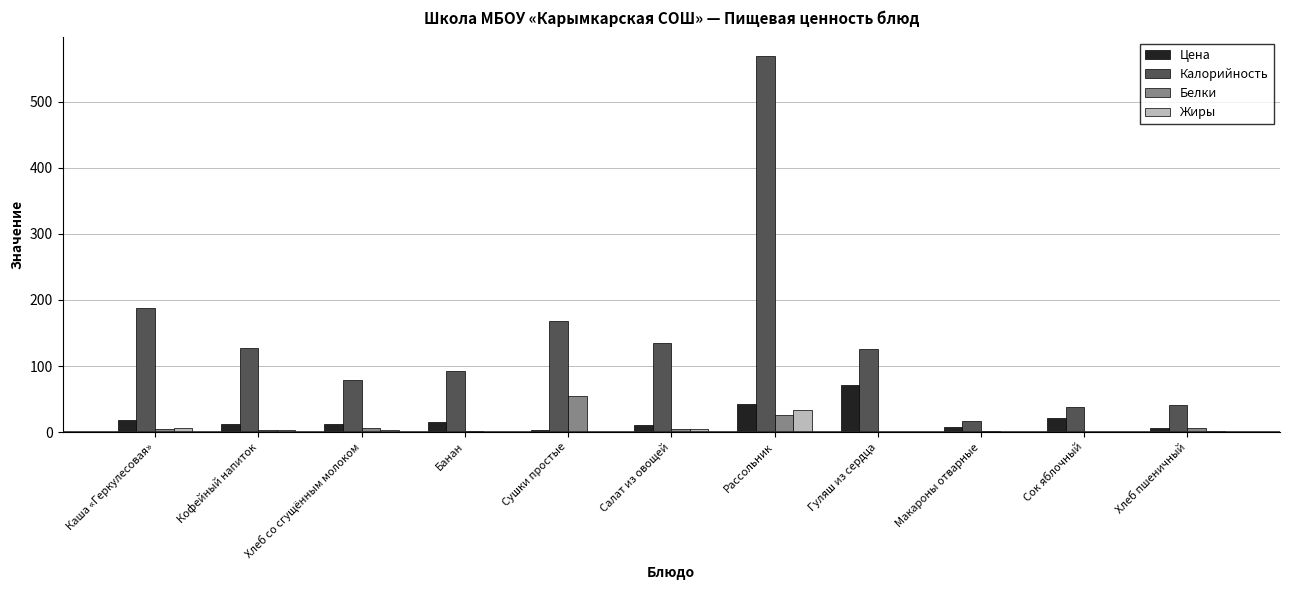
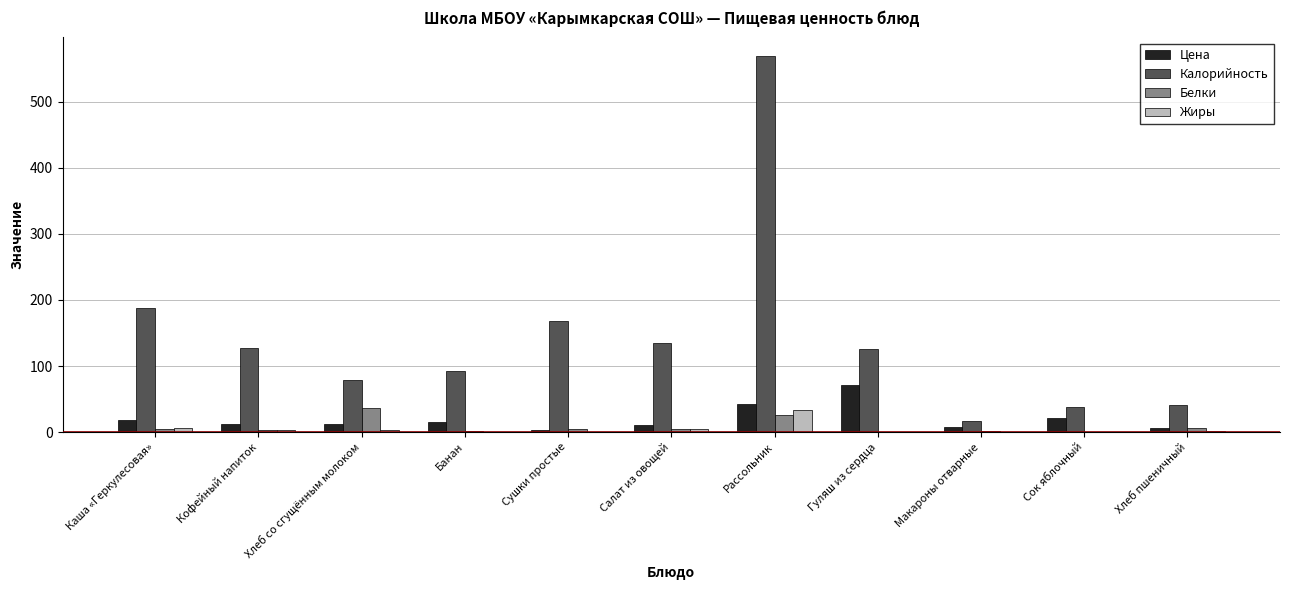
Белки, Хлеб со сгущённым молоком: 10 -> 40
Белки, Сушки простые: 50 -> 10
